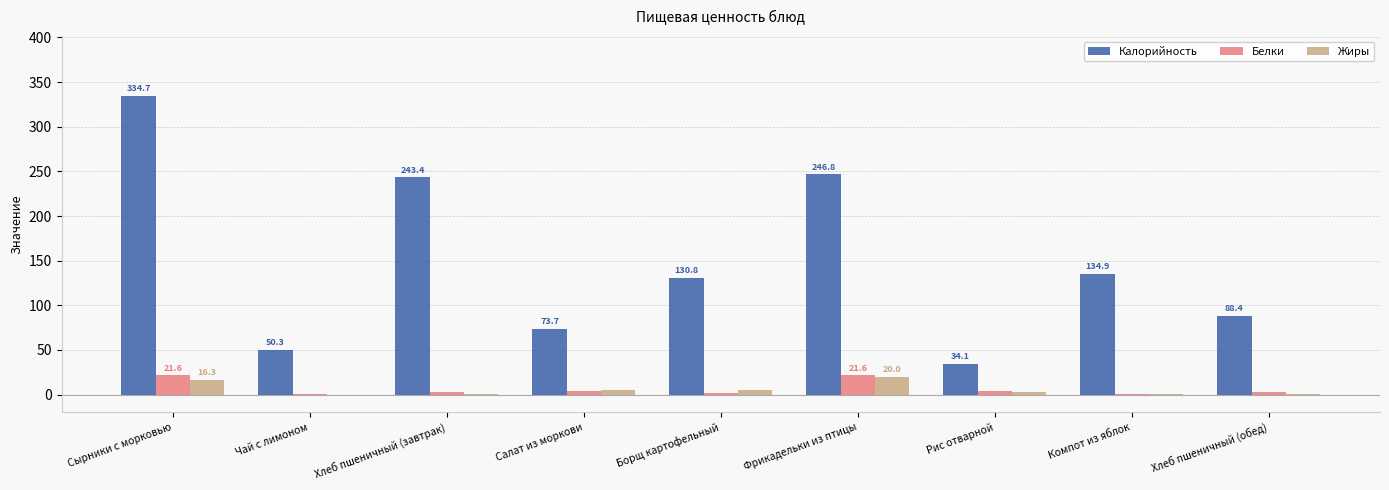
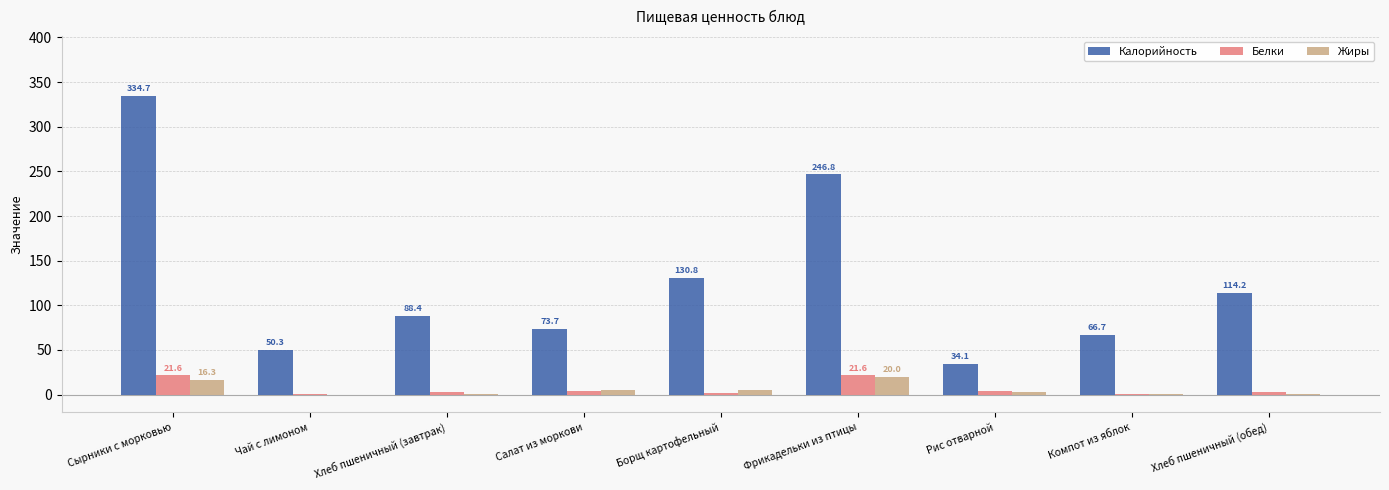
Калорийность, Хлеб пшеничный (завтрак): 243.4 -> 88.4
Калорийность, Компот из яблок: 134.9 -> 66.7
Калорийность, Хлеб пшеничный (обед): 88.4 -> 114.2
